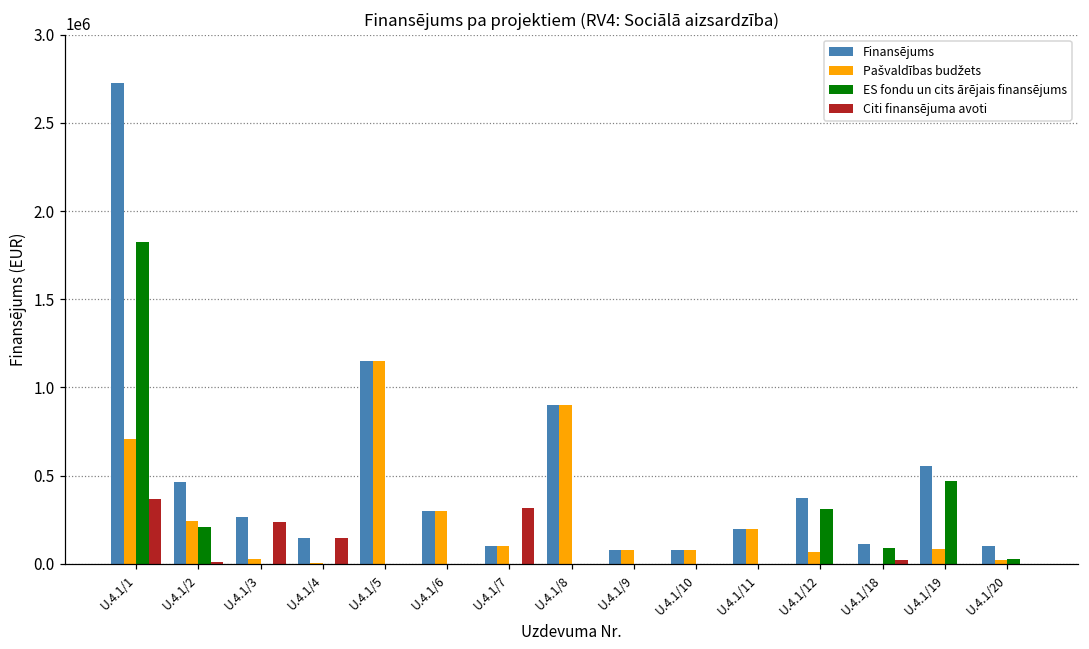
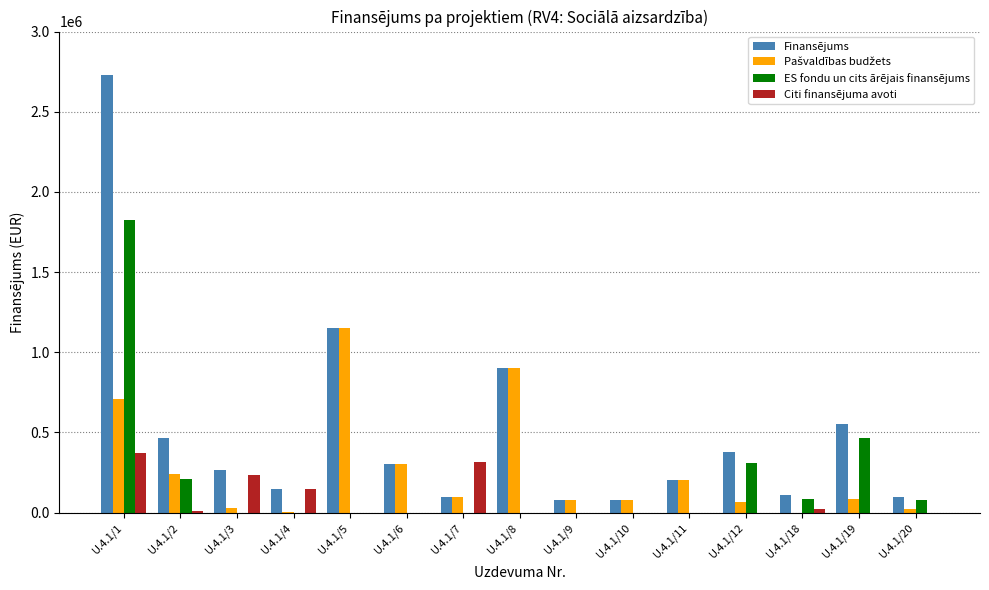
ES fondu un cits ārējais finansējums, U.4.1/20: 30000 -> 80000
